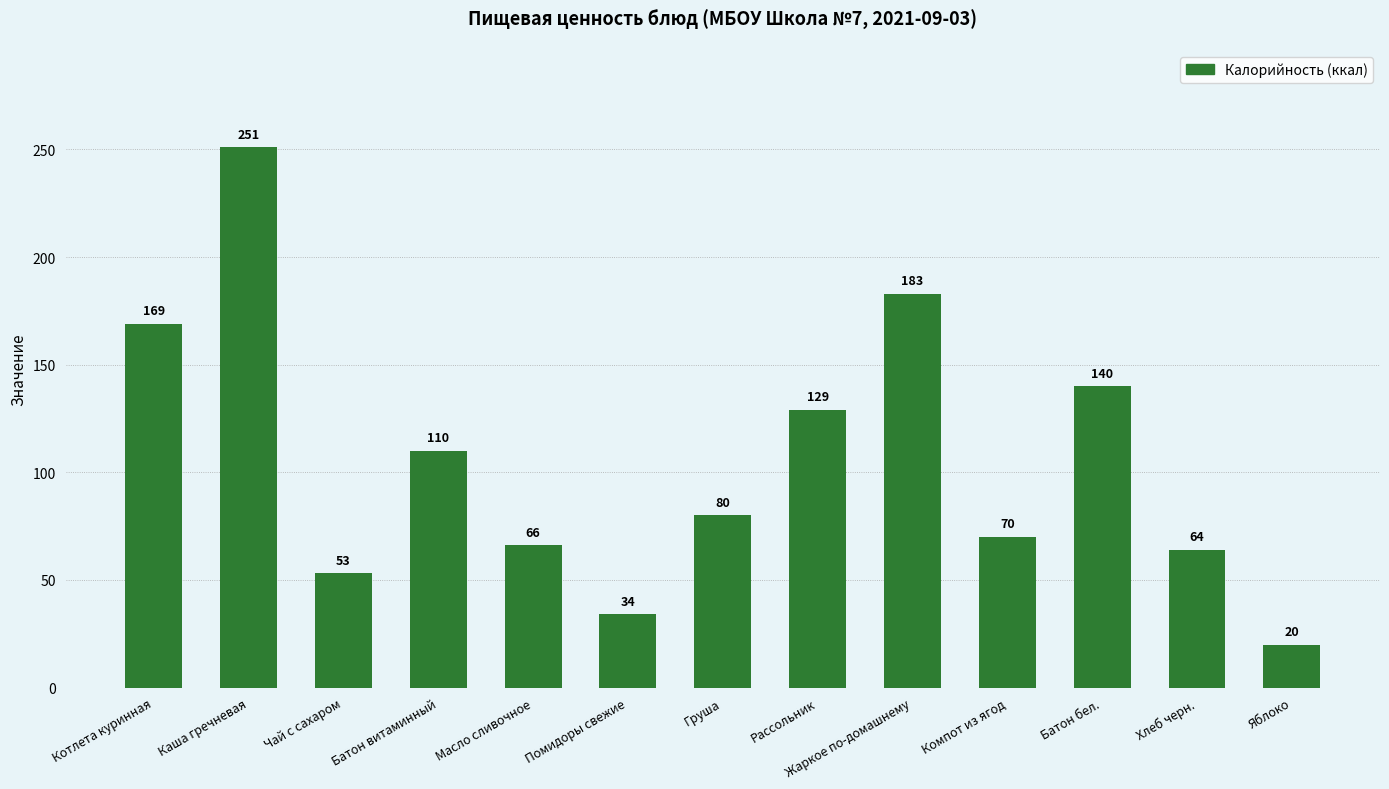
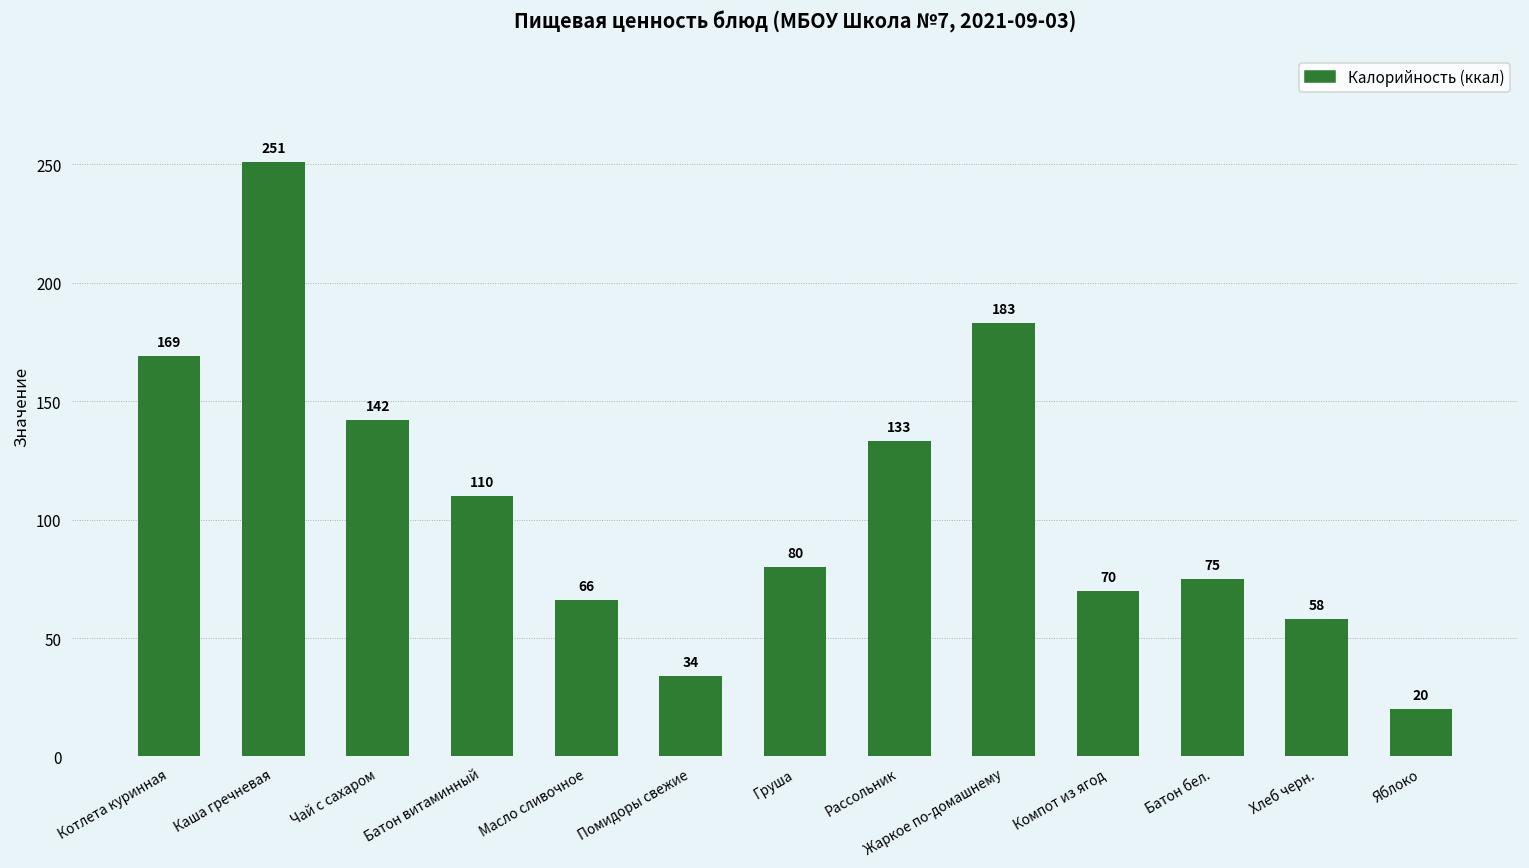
Чай с сахаром: 53 -> 142
Рассольник: 129 -> 133
Батон бел.: 140 -> 75
Хлеб черн.: 64 -> 58
